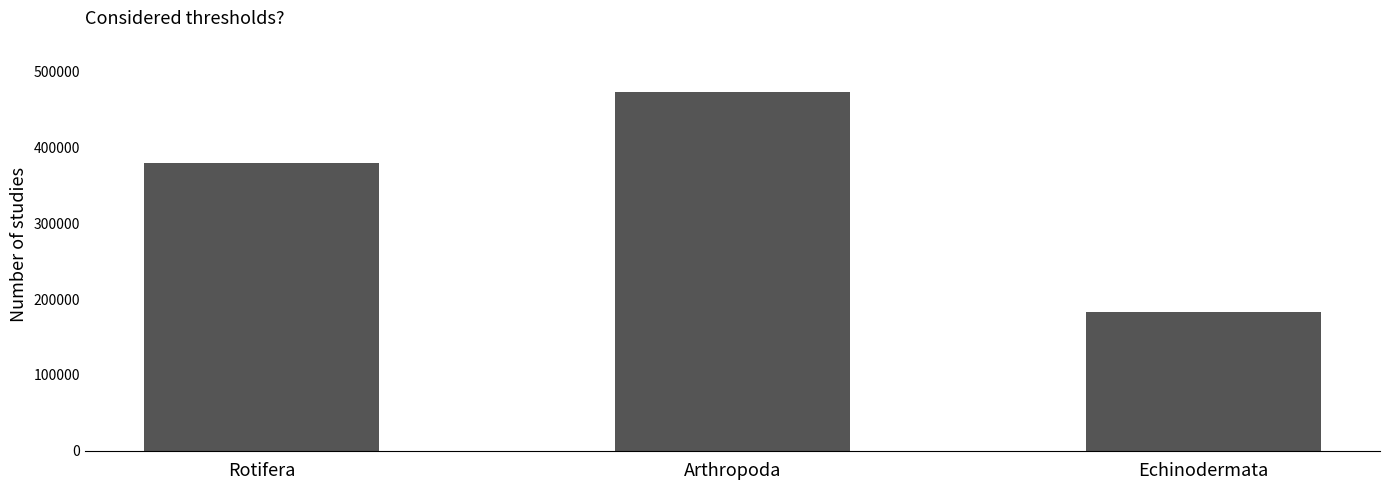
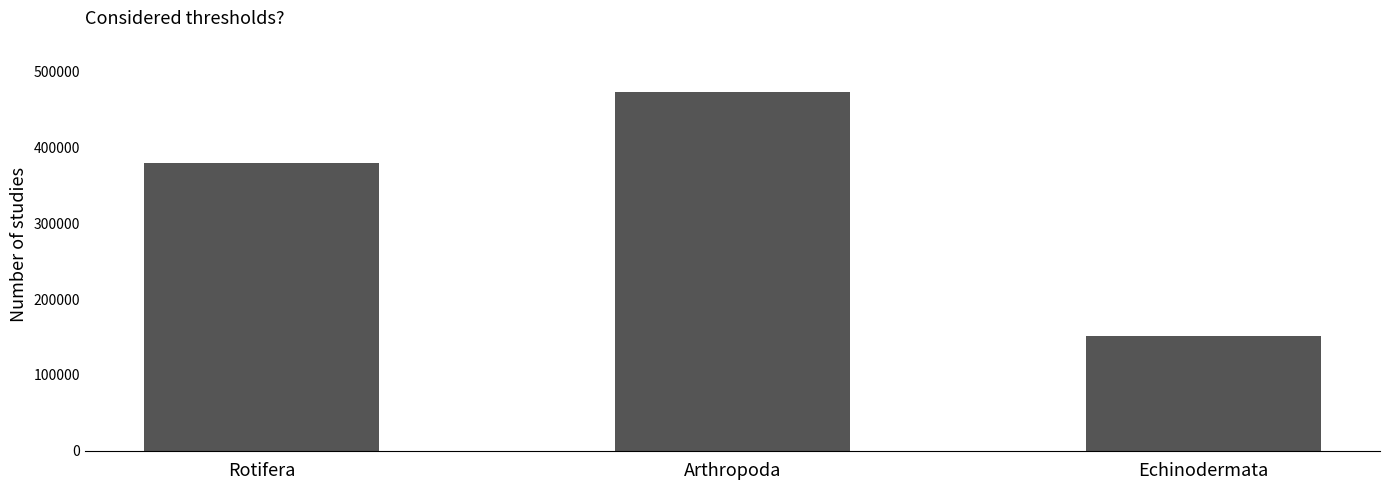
Echinodermata: 180000 -> 150000
